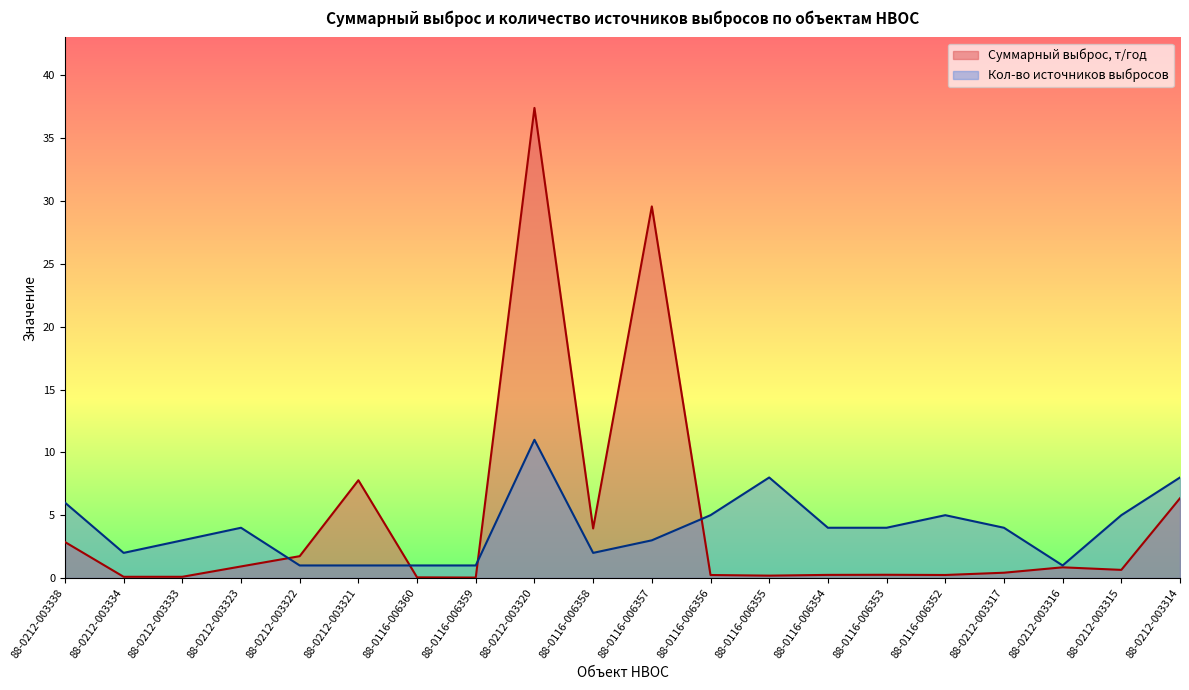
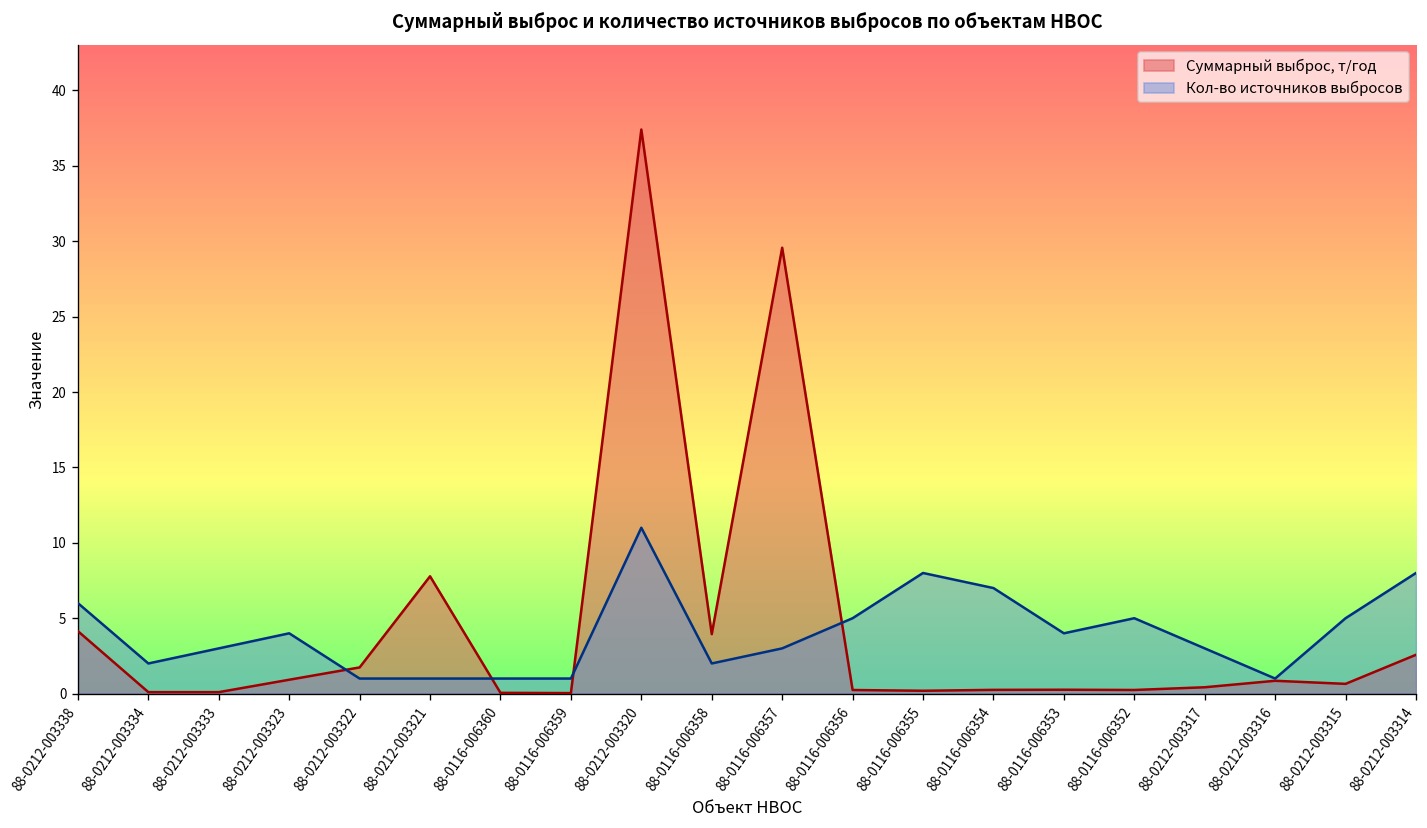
Суммарный выброс, т/год, 88-0212-003338: 2.9 -> 4.1
Кол-во источников выбросов, 88-0116-006354: 4 -> 7
Кол-во источников выбросов, 88-0212-003317: 4 -> 3
Суммарный выброс, т/год, 88-0212-003314: 6.3 -> 2.6
